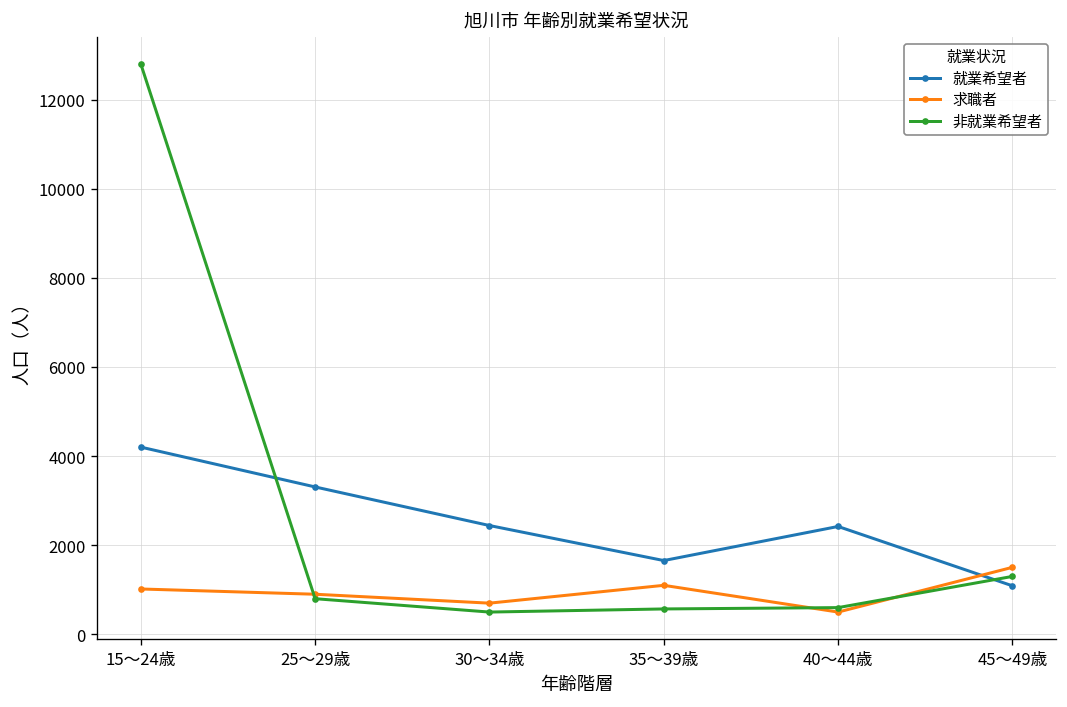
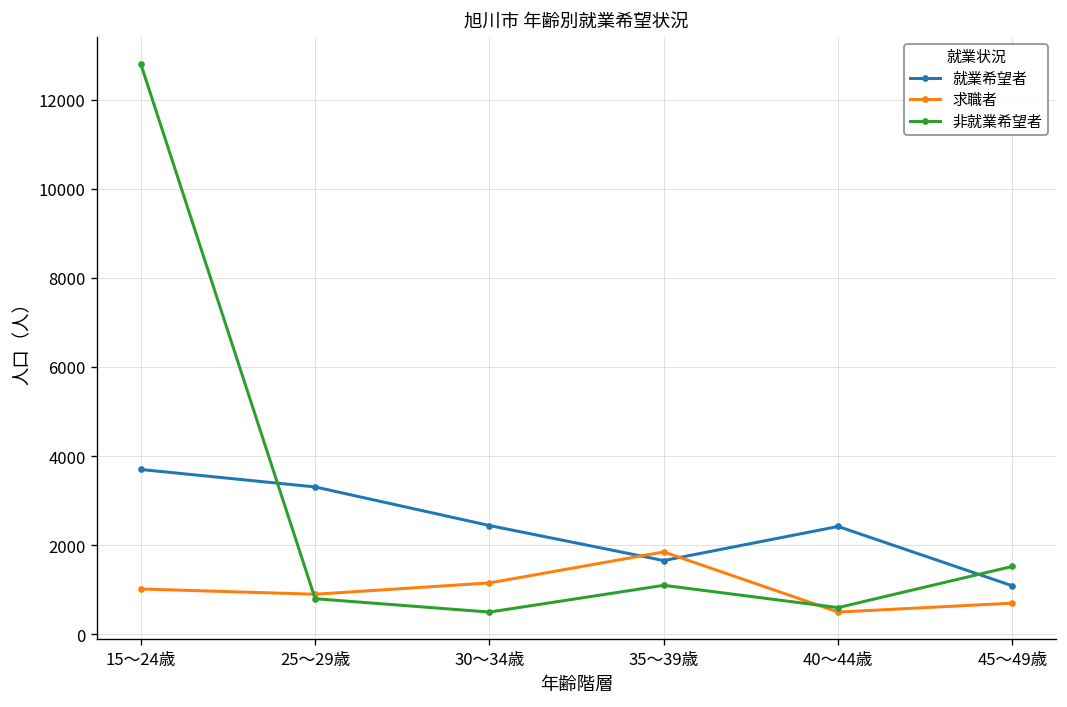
就業希望者, 15～24歳: 4200 -> 3700
求職者, 30～34歳: 700 -> 1200
求職者, 35～39歳: 1100 -> 1900
非就業希望者, 35～39歳: 600 -> 1100
求職者, 45～49歳: 1500 -> 700
非就業希望者, 45～49歳: 1300 -> 1500
